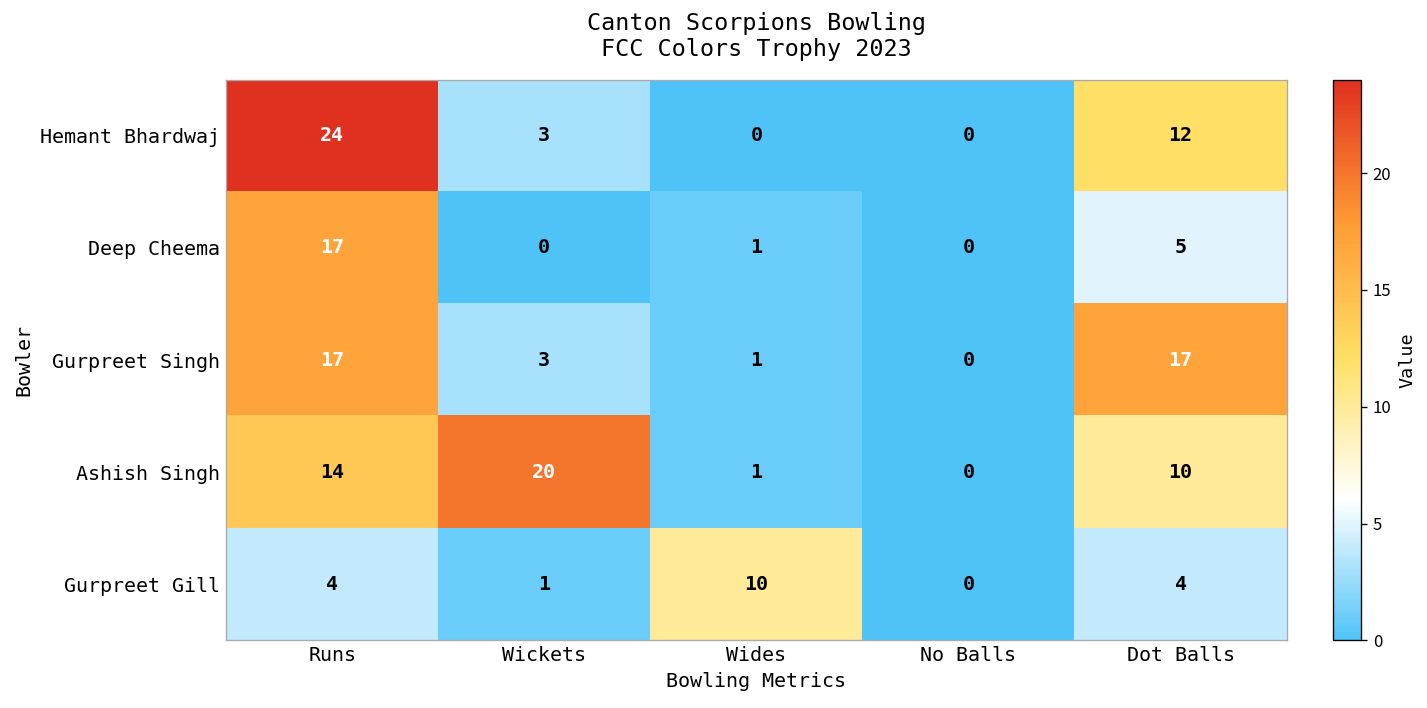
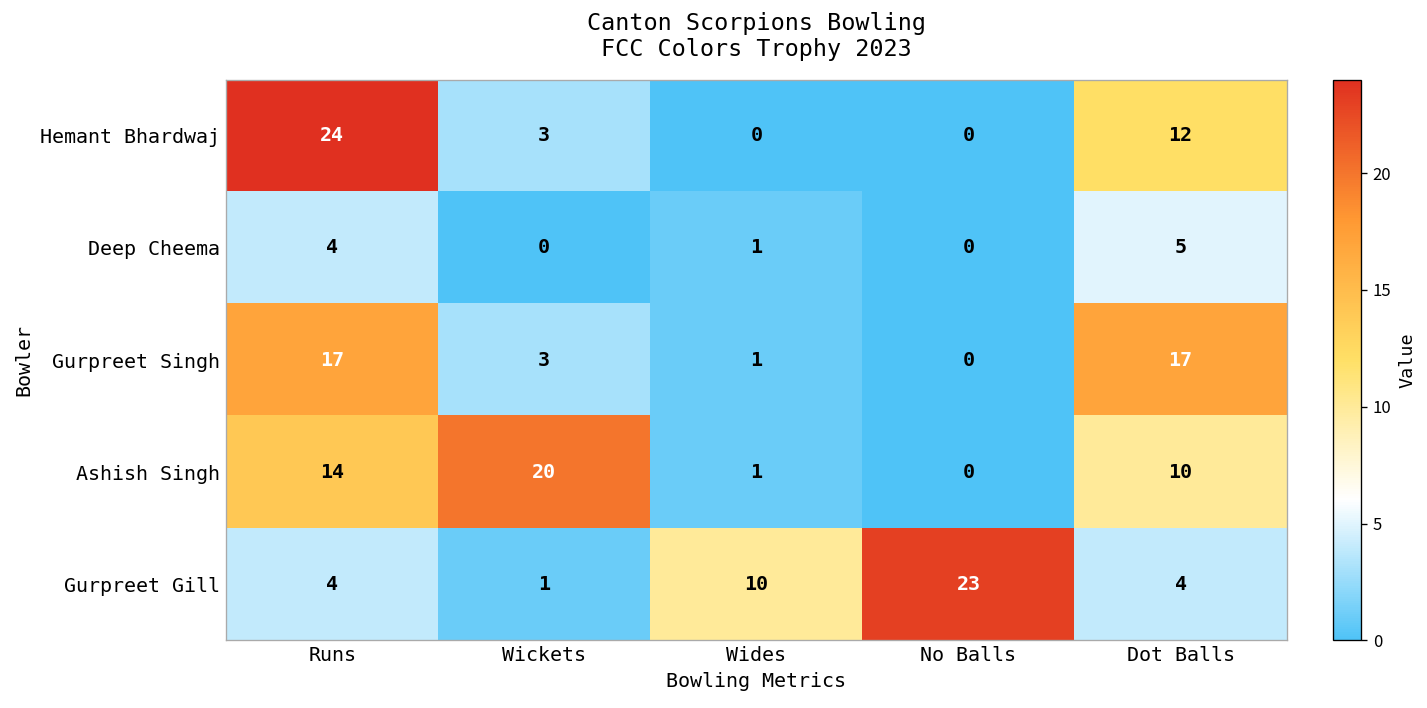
Deep Cheema, Runs: 17 -> 4
Gurpreet Gill, No Balls: 0 -> 23
